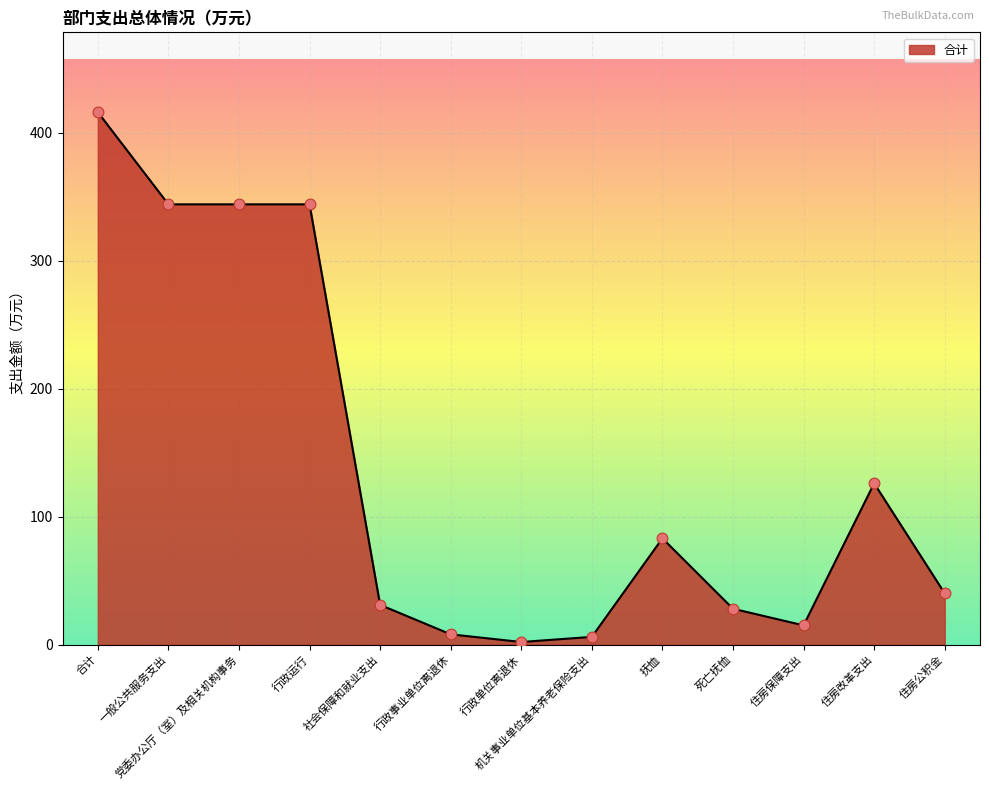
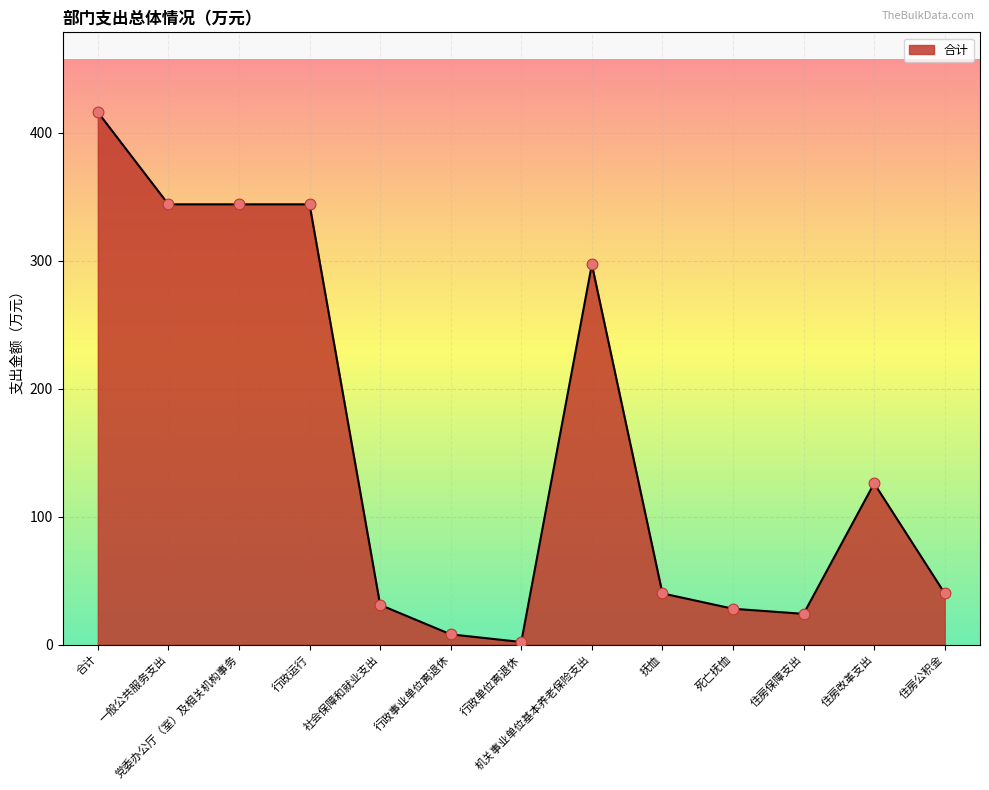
机关事业单位基本养老保险支出: 6 -> 297
抚恤: 83 -> 40
住房保障支出: 15 -> 24
